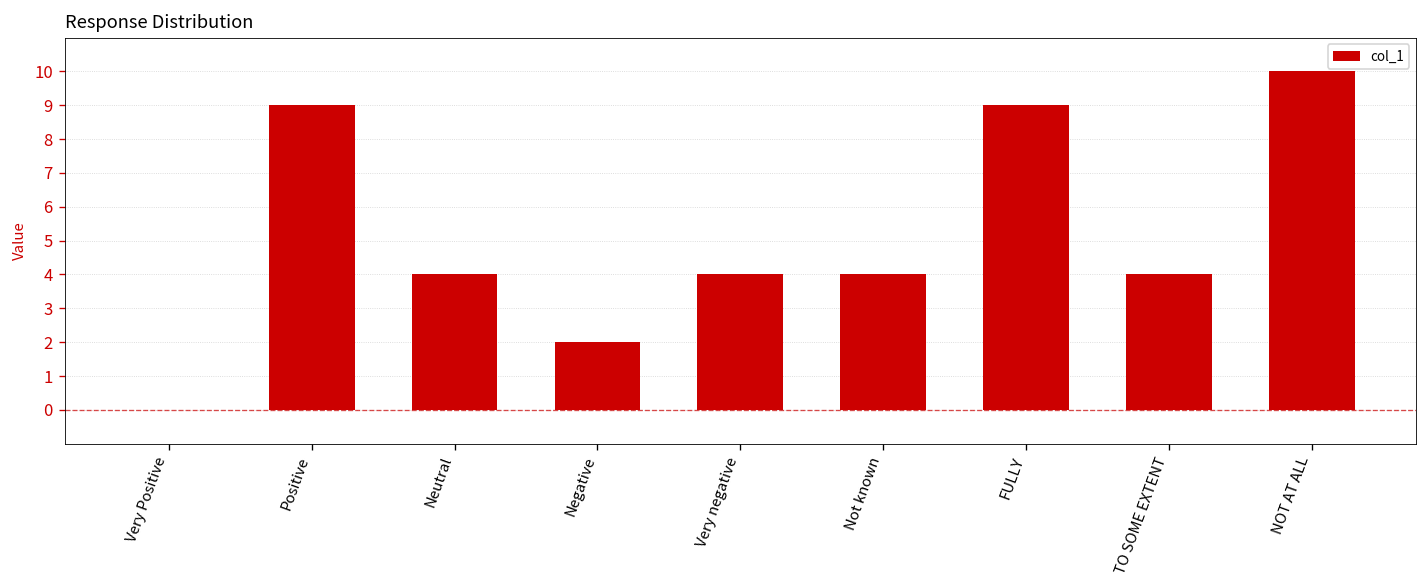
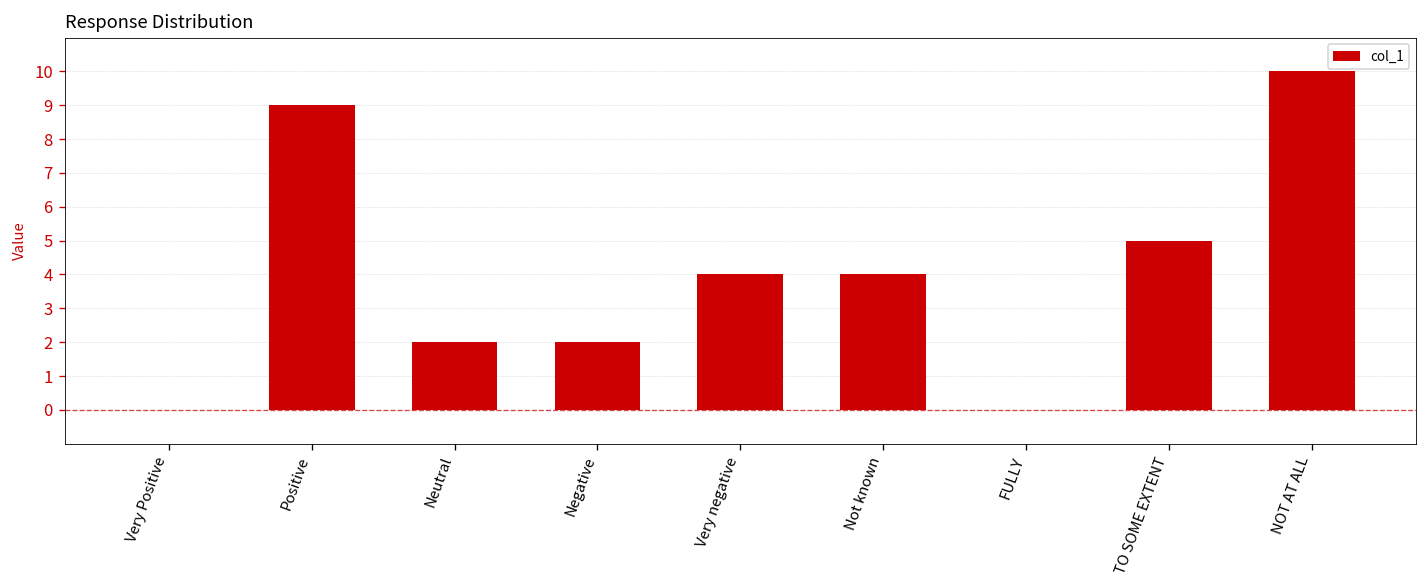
Neutral: 4 -> 2
FULLY: 9 -> 0
TO SOME EXTENT: 4 -> 5
